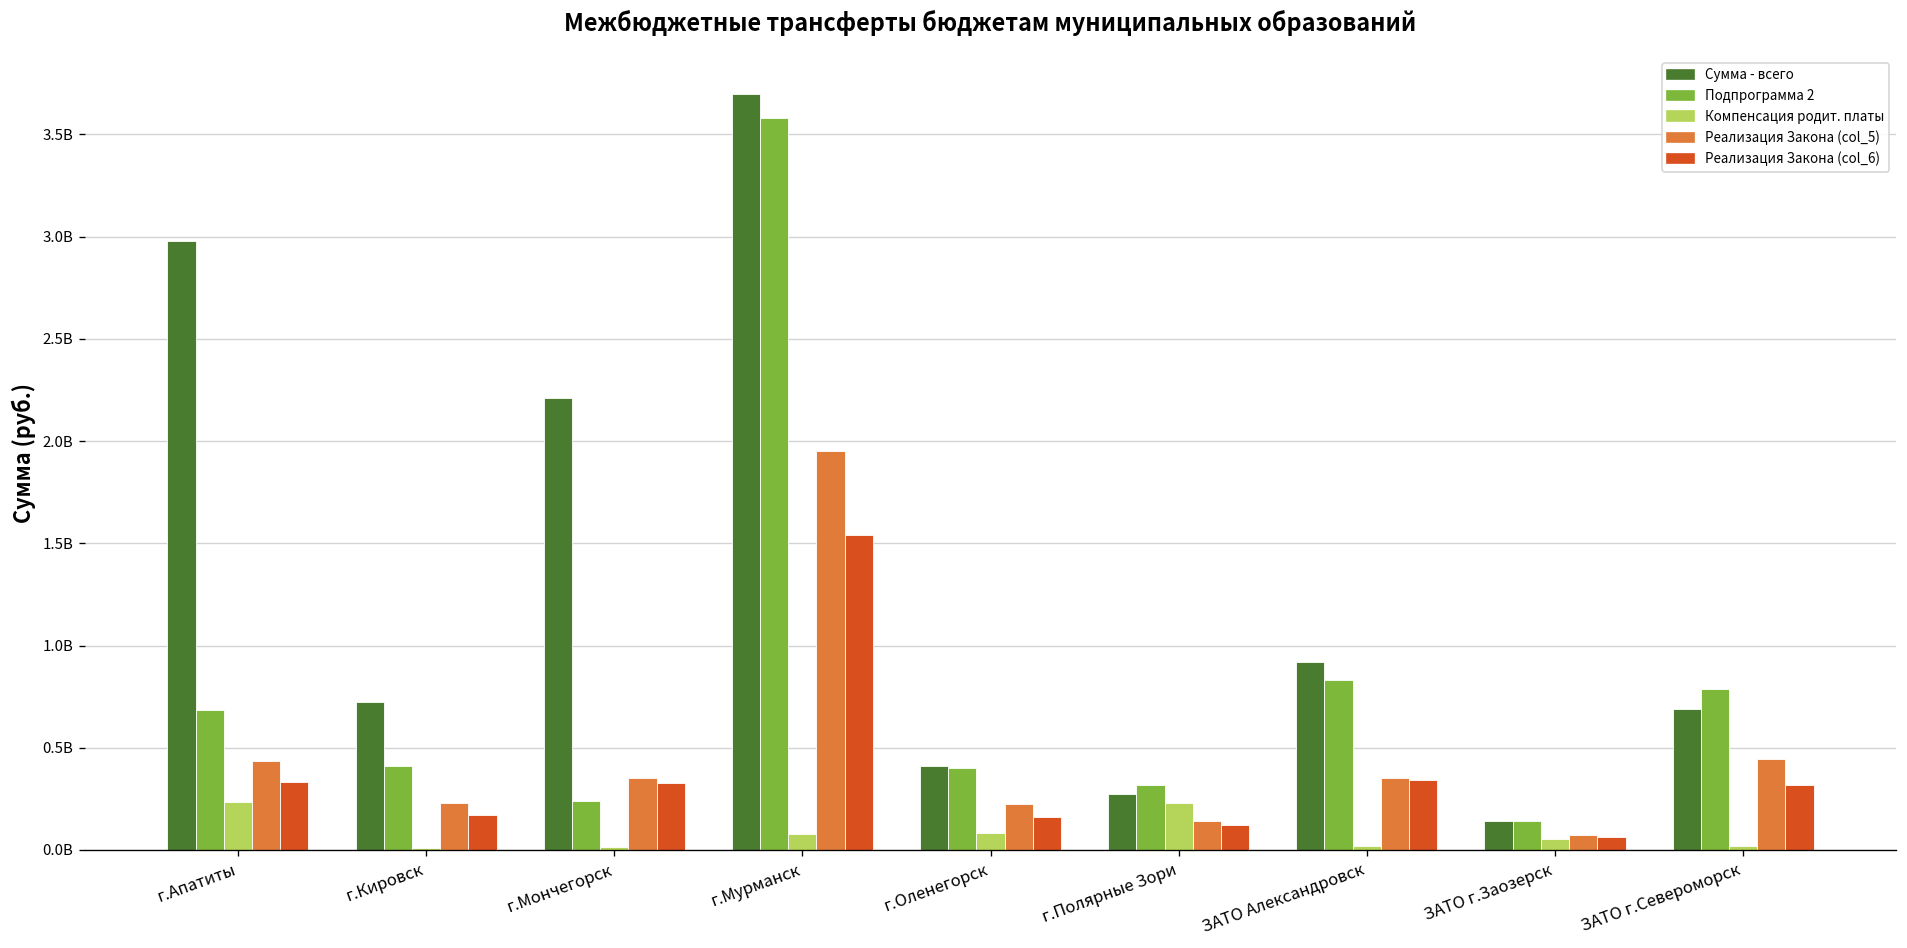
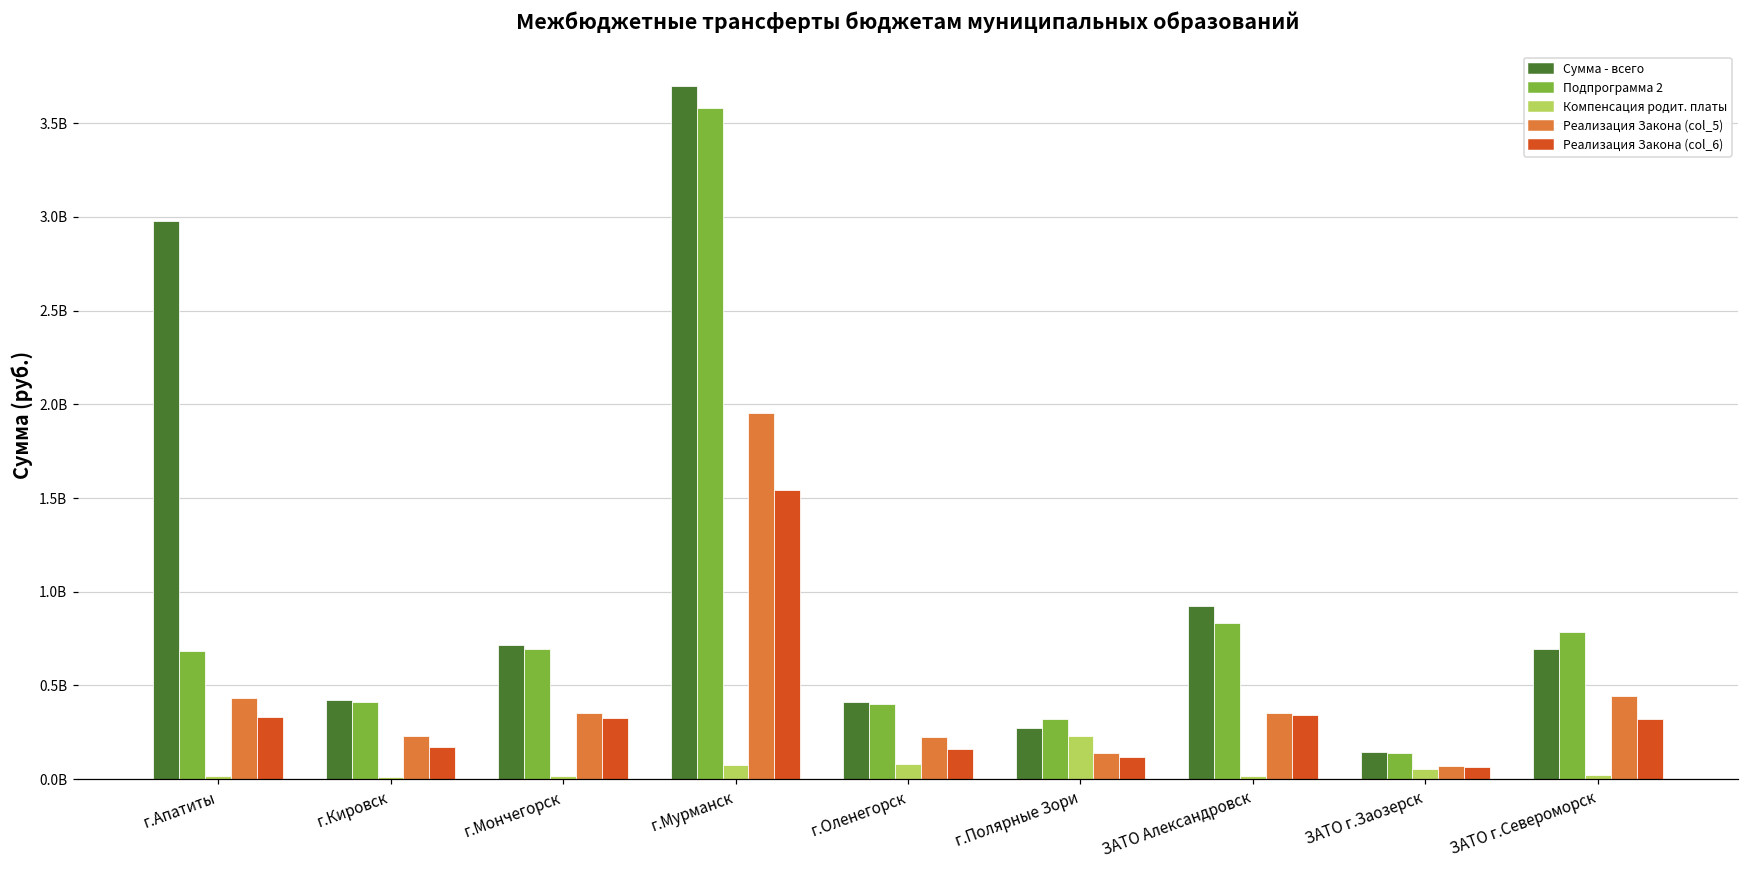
Компенсация родит. платы, г.Апатиты: 230000000 -> 20000000
Сумма - всего, г.Кировск: 720000000 -> 420000000
Сумма - всего, г.Мончегорск: 2210000000 -> 710000000
Подпрограмма 2, г.Мончегорск: 240000000 -> 690000000
